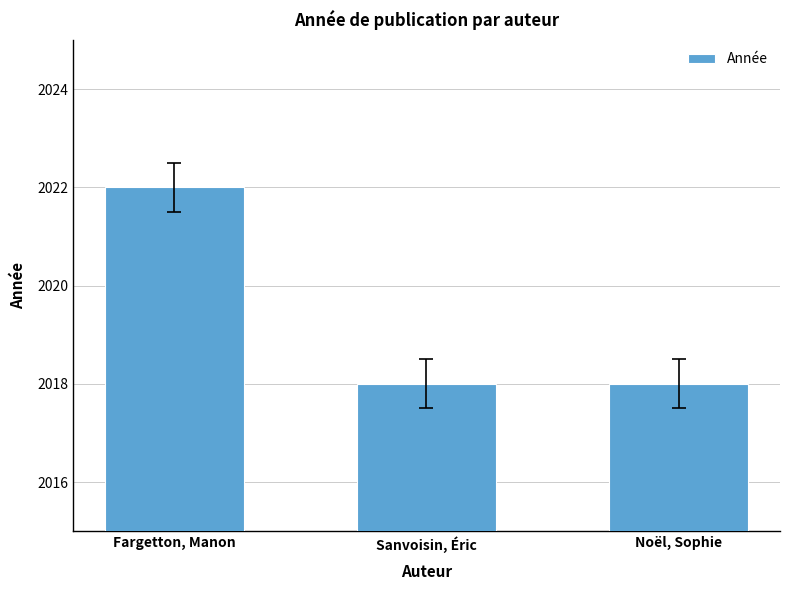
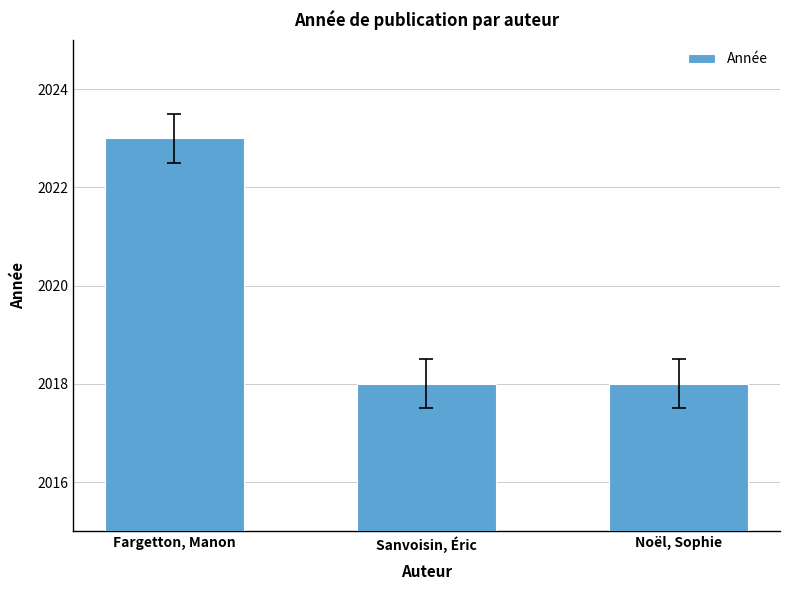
Année, Fargetton, Manon: 2022 -> 2023
